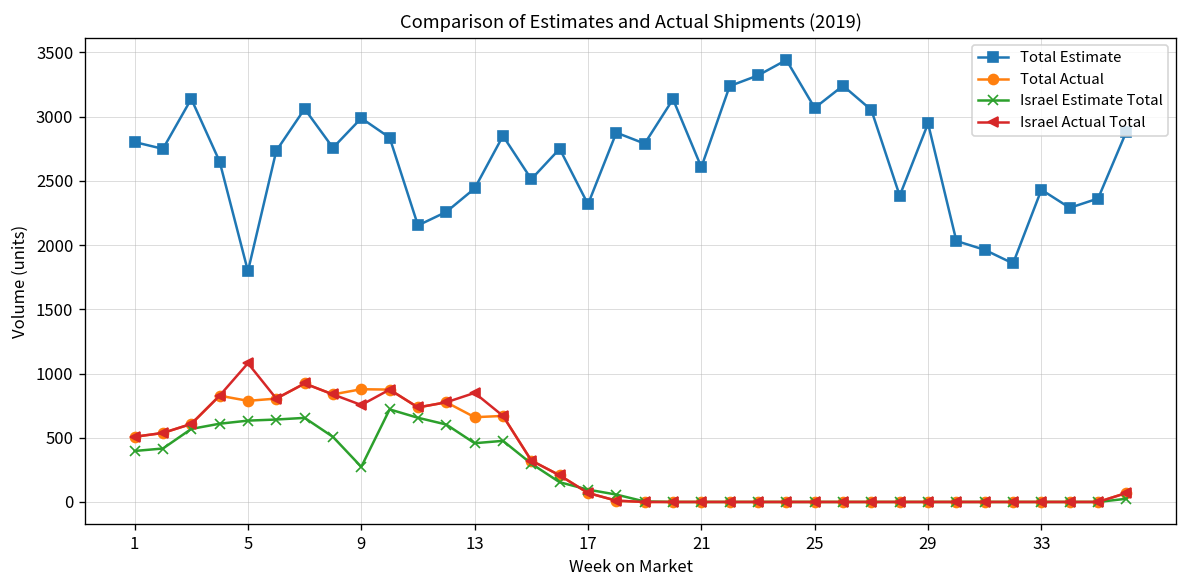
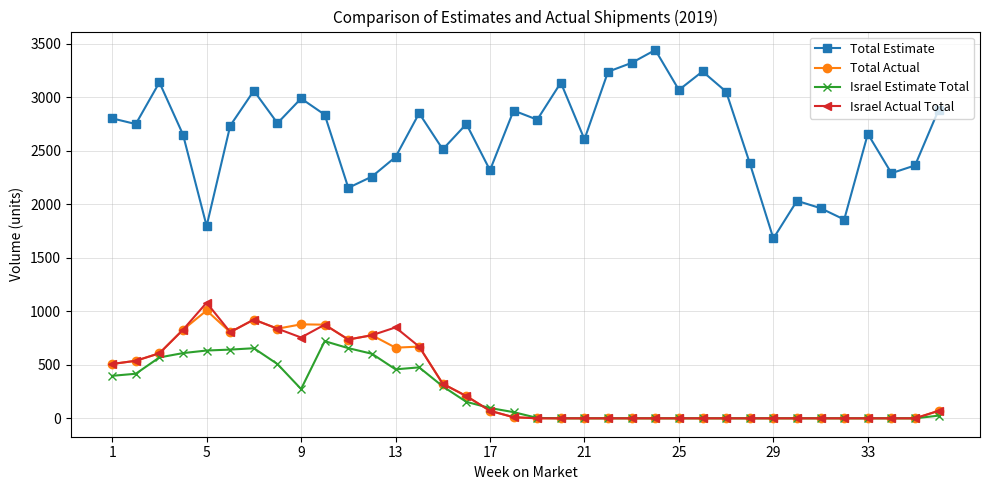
Total Actual, 5: 790 -> 1010
Total Estimate, 29: 2950 -> 1680
Total Estimate, 33: 2430 -> 2660
